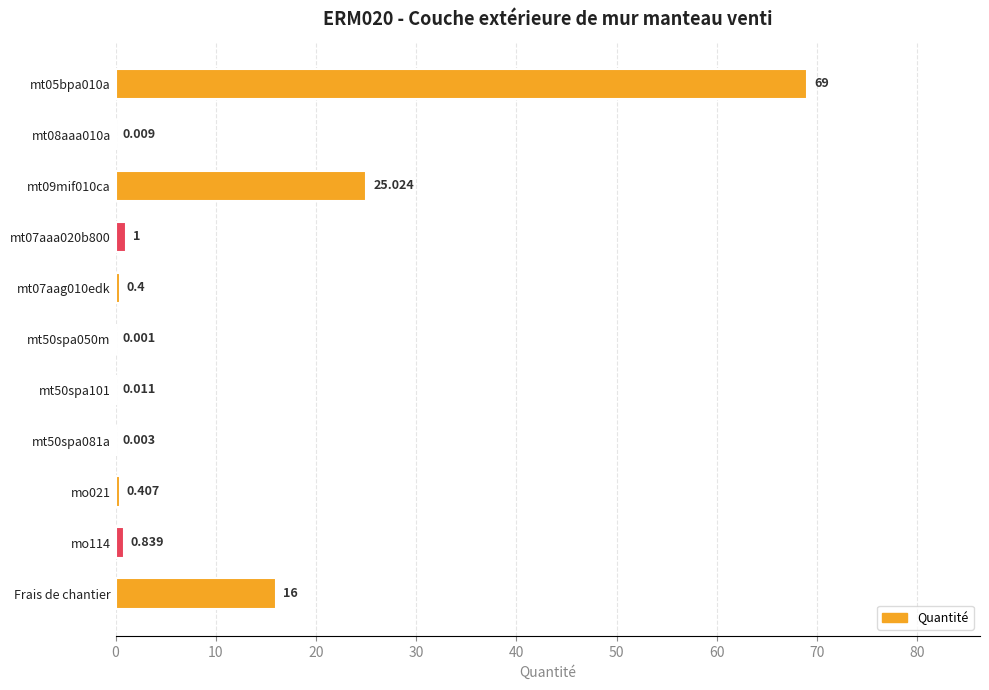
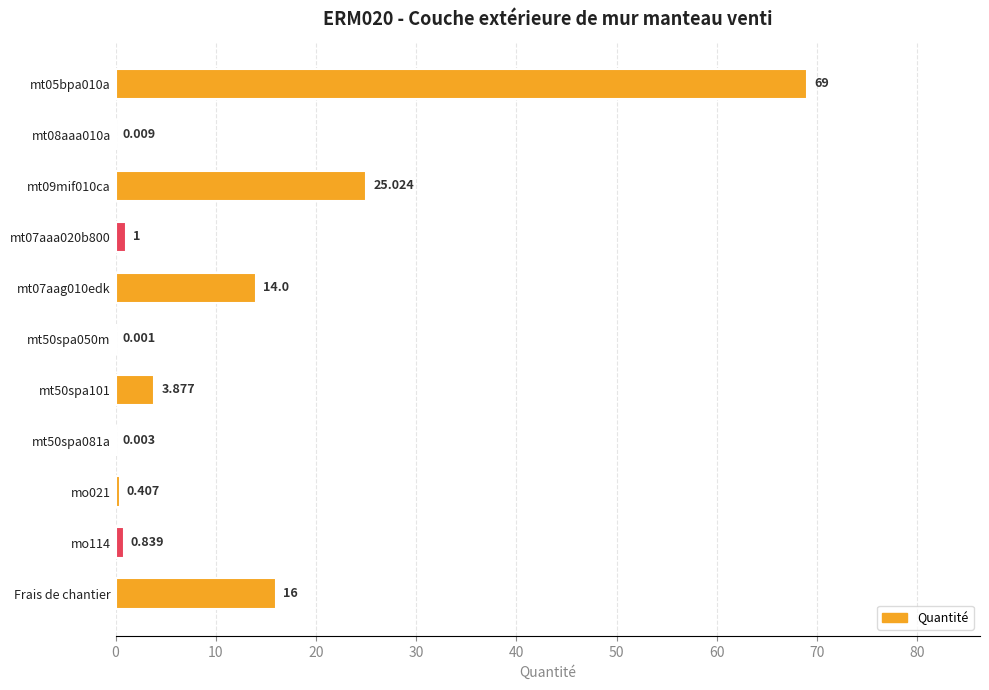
mt07aag010edk: 0.4 -> 14.0
mt50spa101: 0.011 -> 3.877
